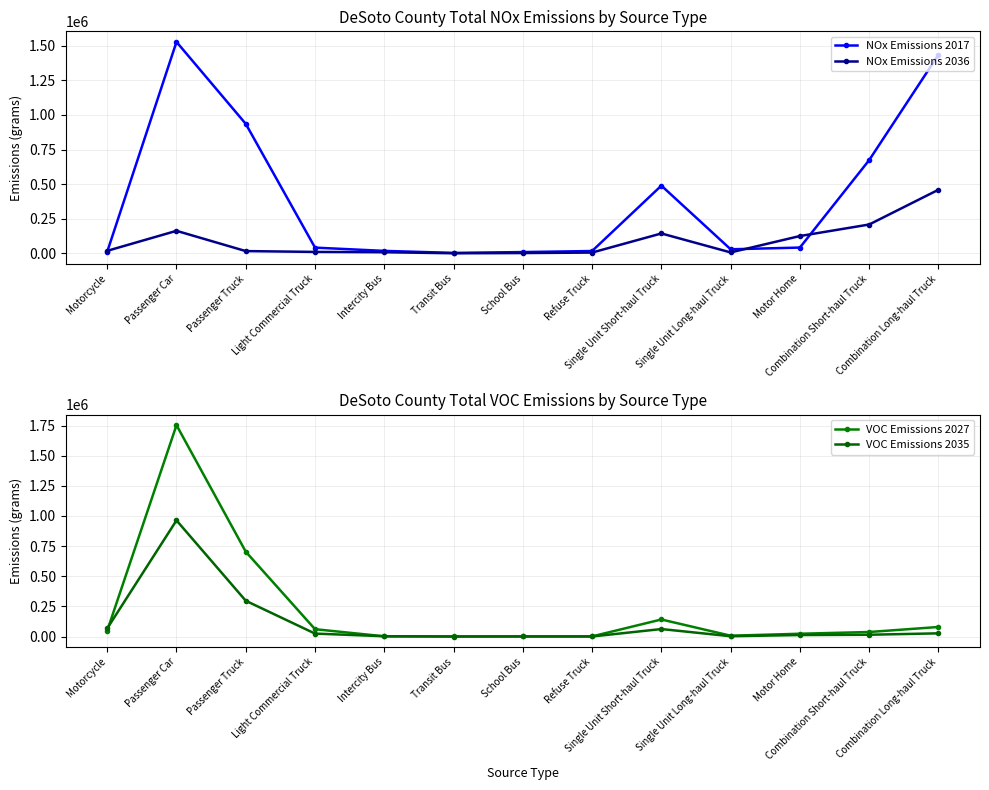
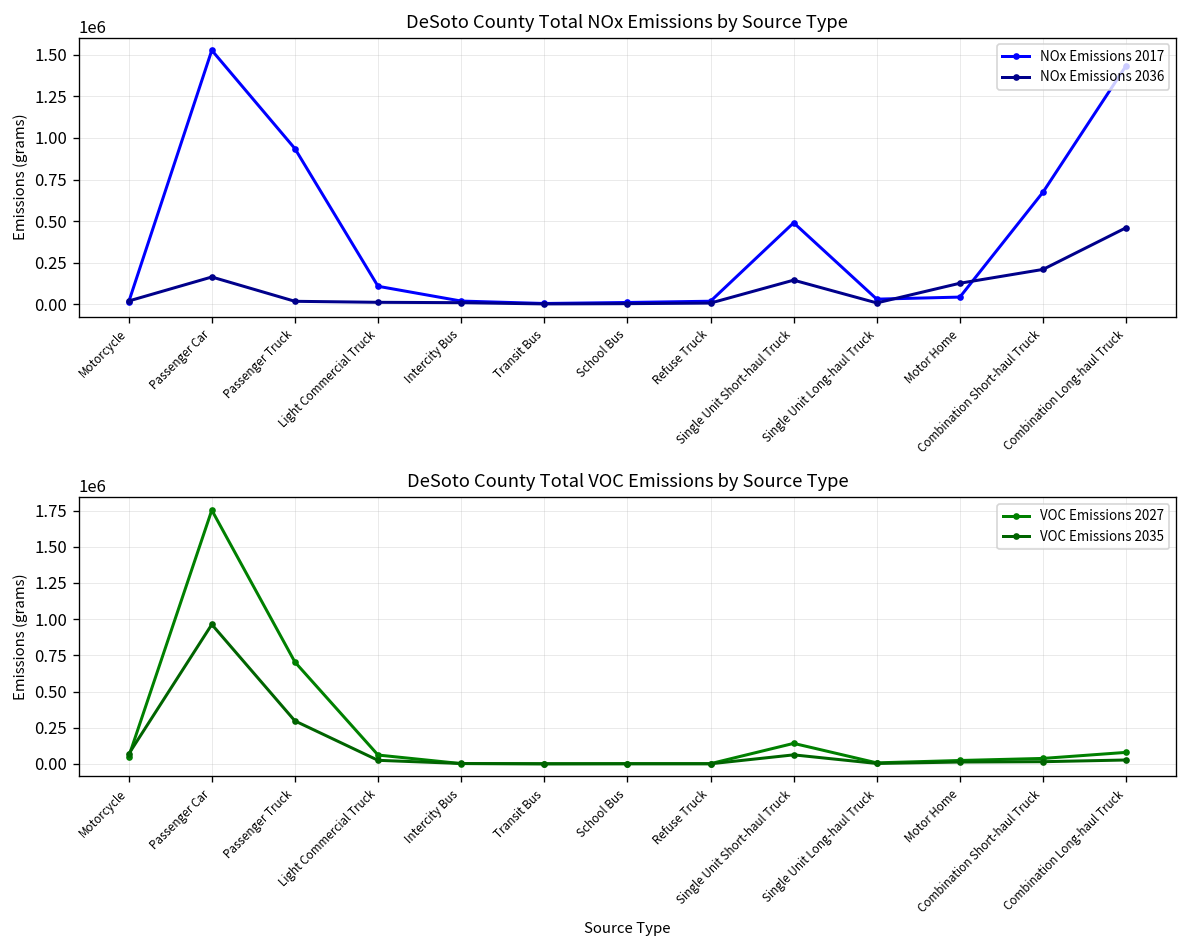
DeSoto County Total NOx Emissions by Source Type, NOx Emissions 2017, Light Commercial Truck: 40000 -> 110000
